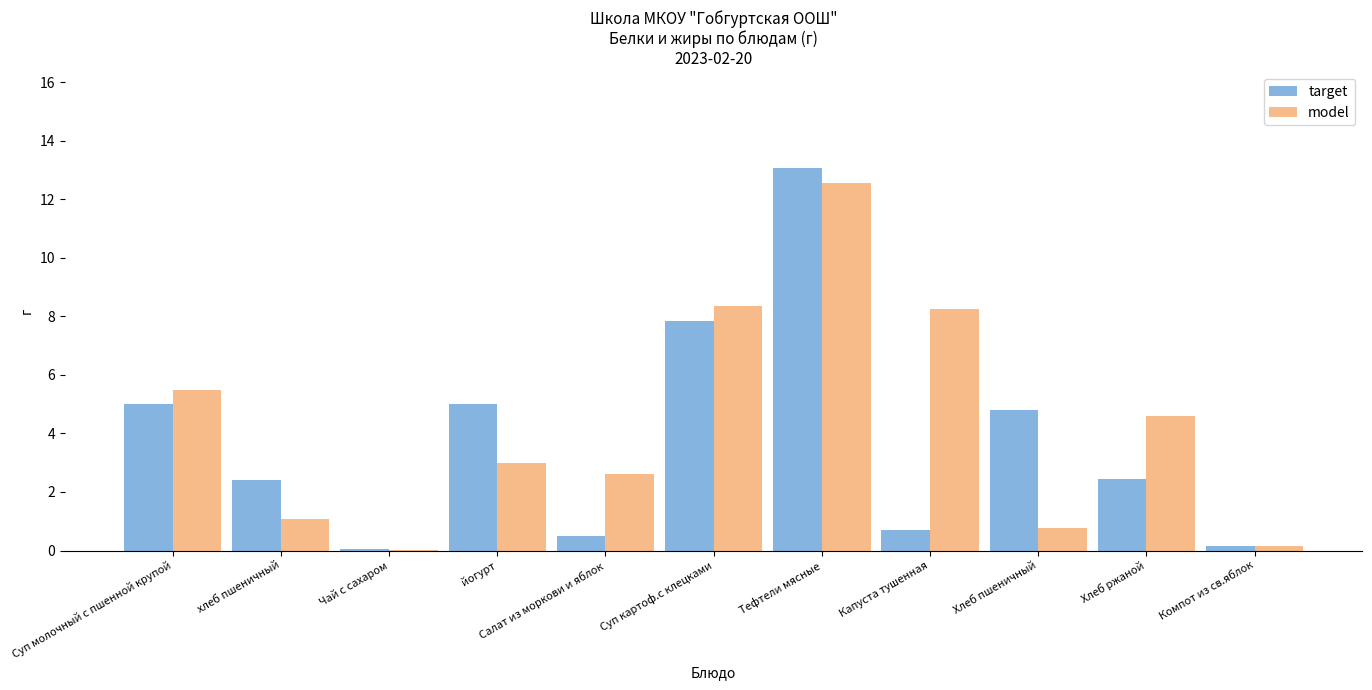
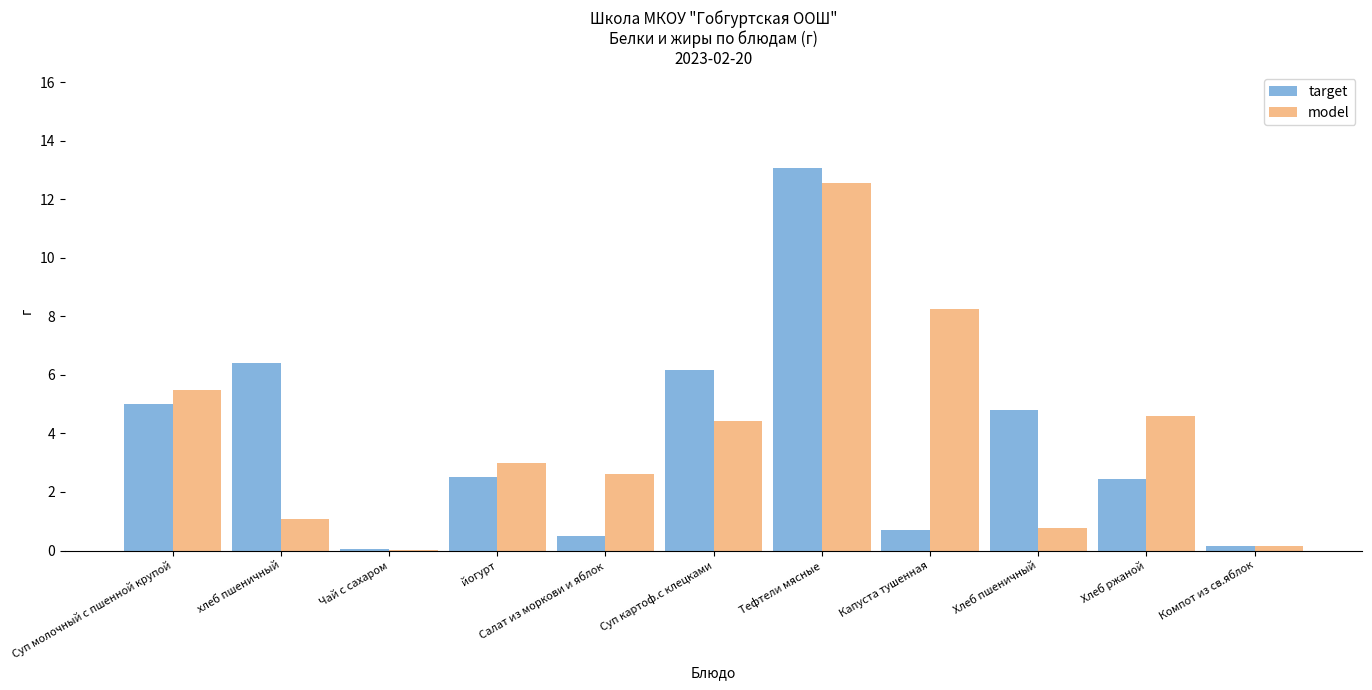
target, хлеб пшеничный: 2.4 -> 6.4
target, йогурт: 5.0 -> 2.5
target, Суп картоф.с клецками: 7.9 -> 6.2
model, Суп картоф.с клецками: 8.3 -> 4.4
